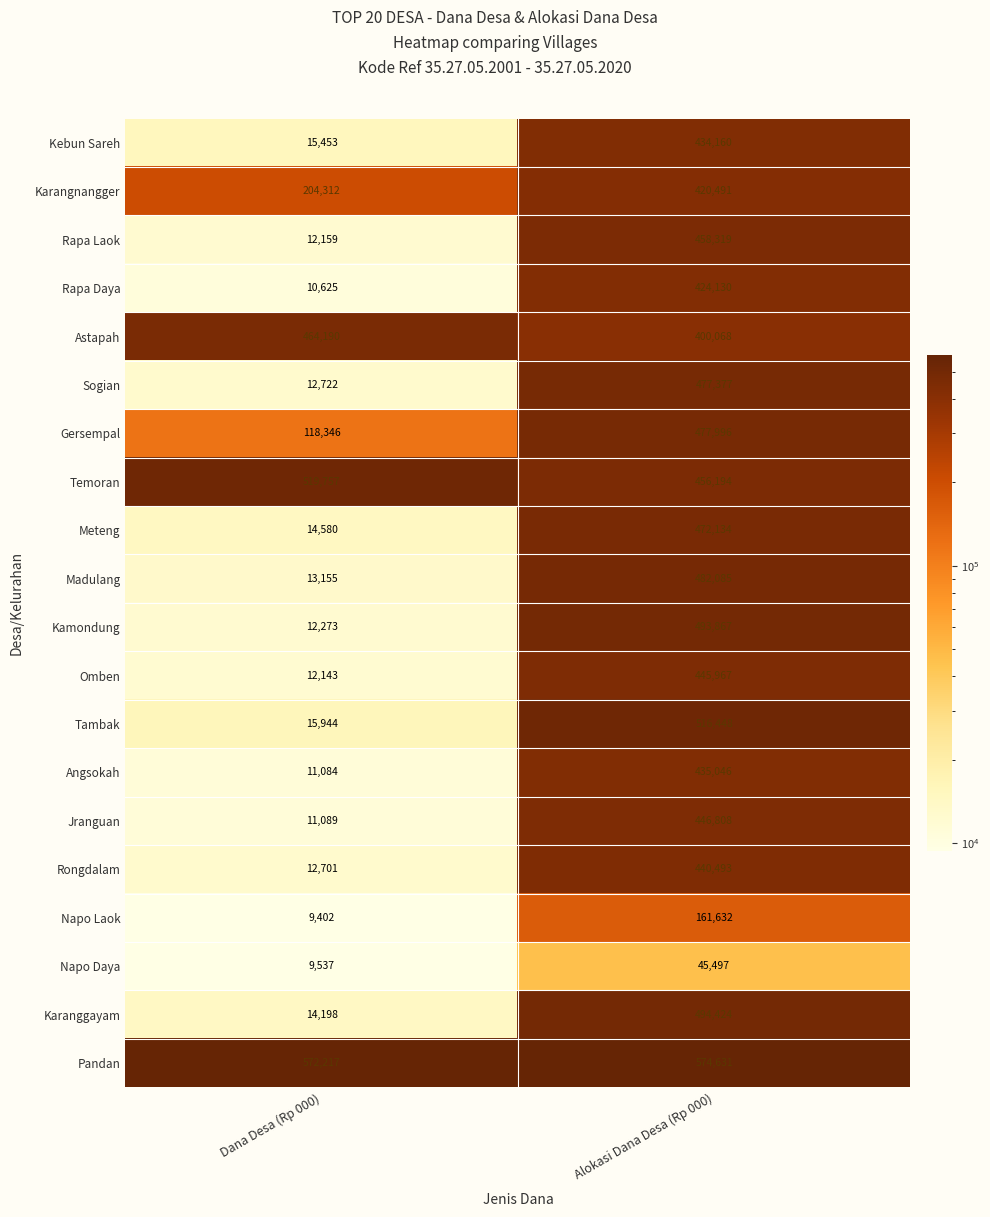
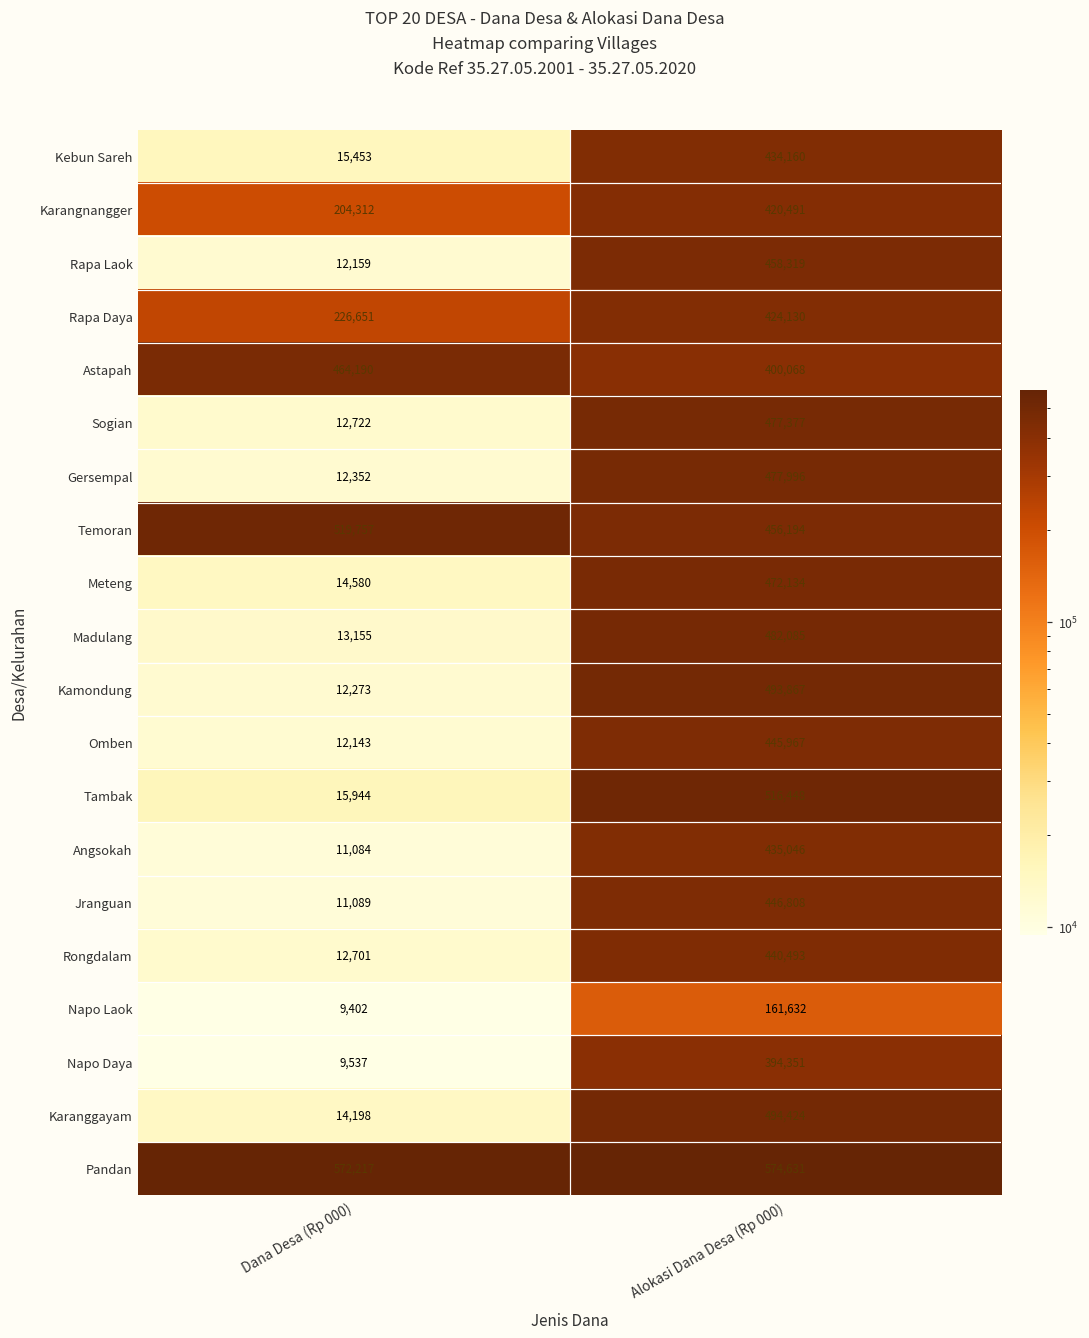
Rapa Daya, Dana Desa (Rp 000): 10,625 -> 226,651
Gersempal, Dana Desa (Rp 000): 118,346 -> 12,352
Napo Daya, Alokasi Dana Desa (Rp 000): 45,497 -> 394,351
